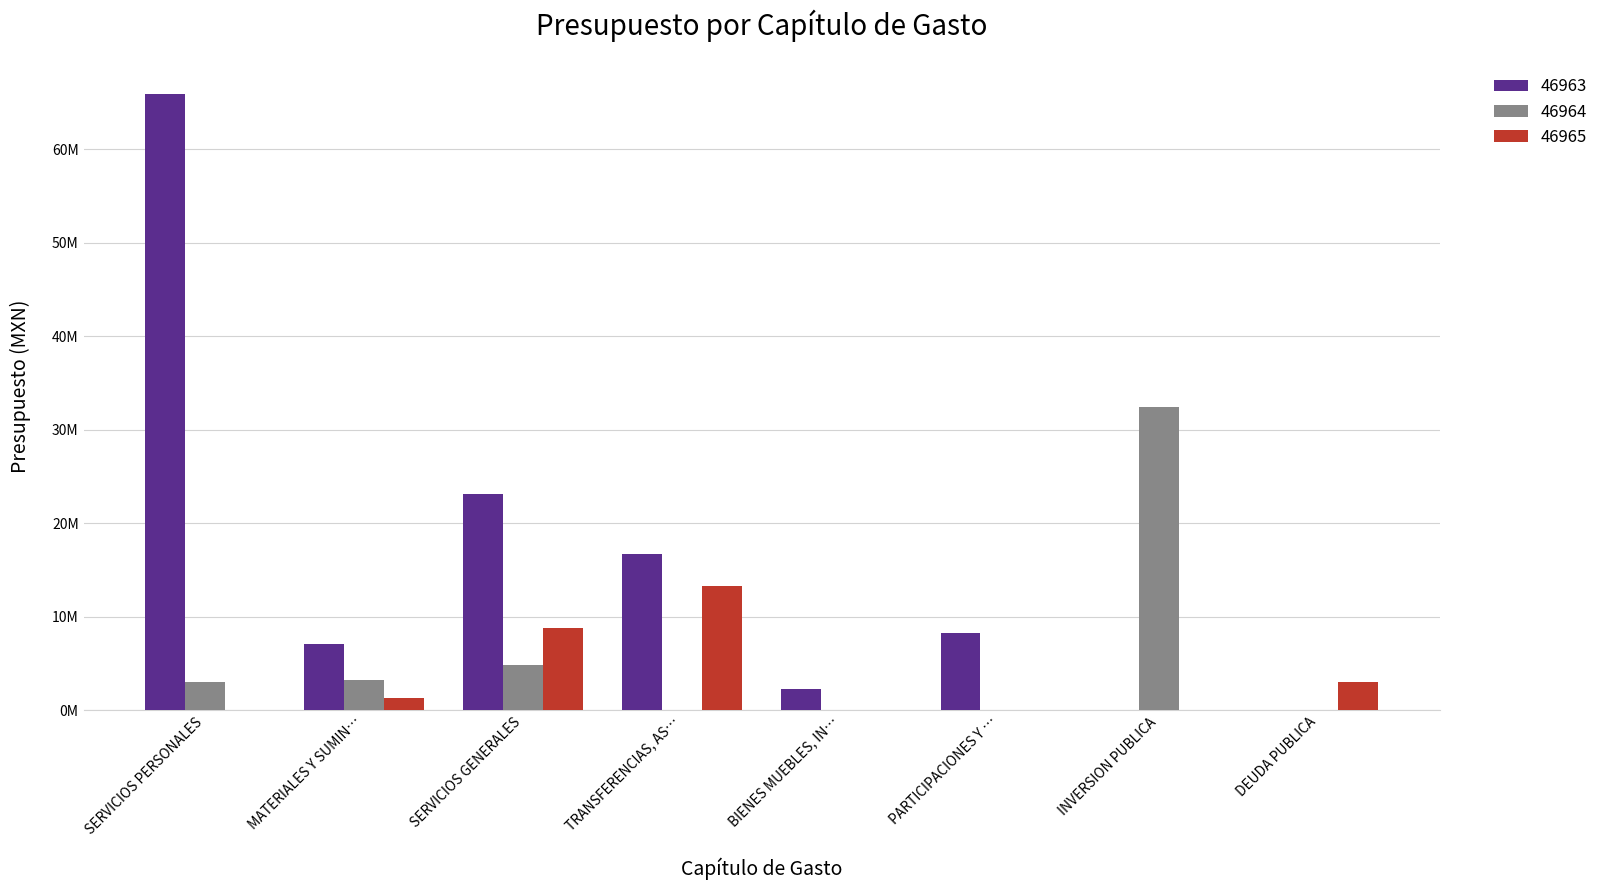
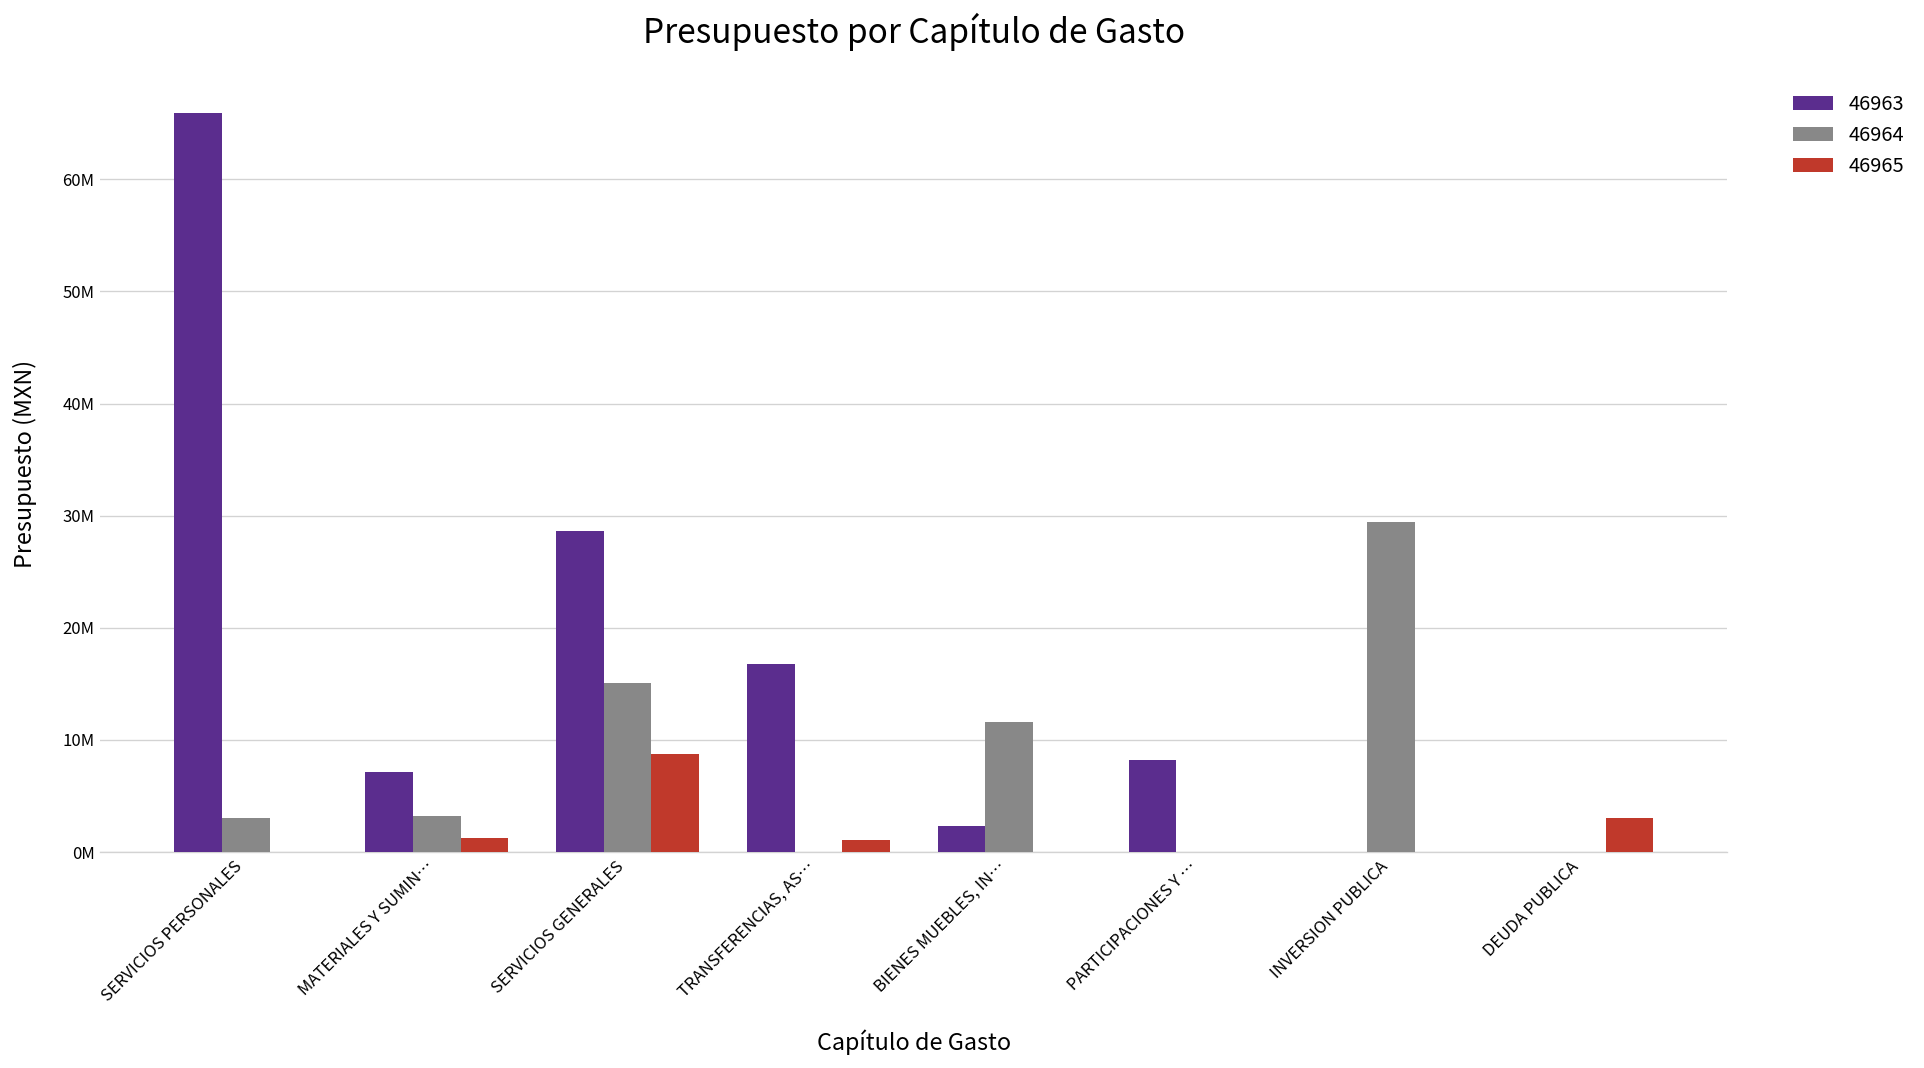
46963, SERVICIOS GENERALES: 23000000 -> 29000000
46964, SERVICIOS GENERALES: 5000000 -> 15000000
46965, TRANSFERENCIAS, AS…: 13000000 -> 1000000
46964, BIENES MUEBLES, IN…: 0 -> 12000000
46964, INVERSION PUBLICA: 32000000 -> 29000000
